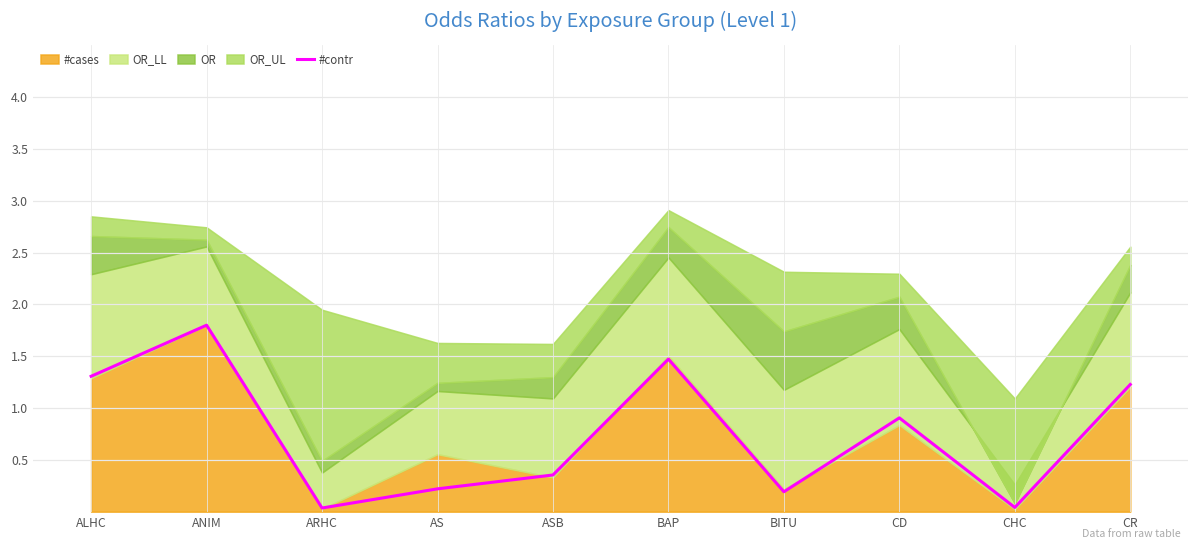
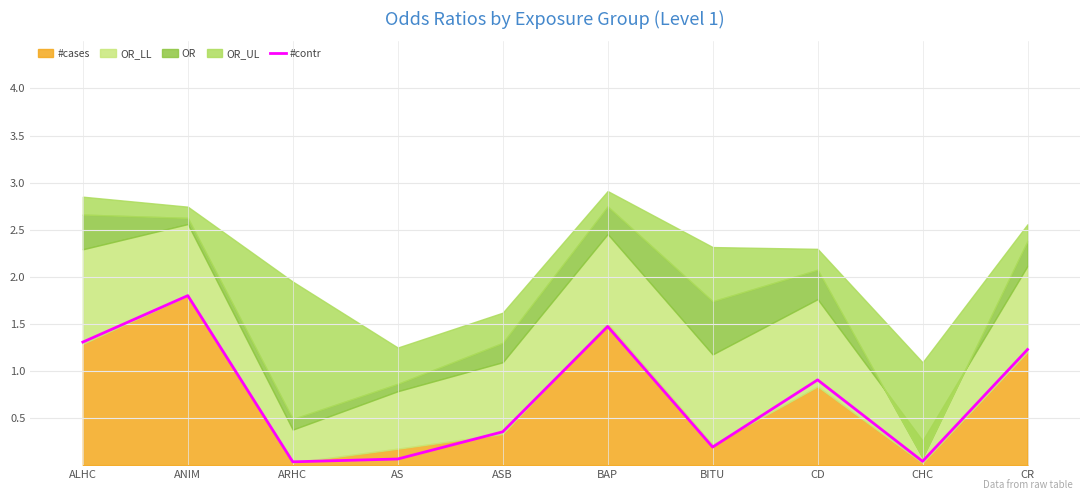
#contr, AS: 0.2 -> 0.1
#cases, AS: 0.6 -> 0.2
